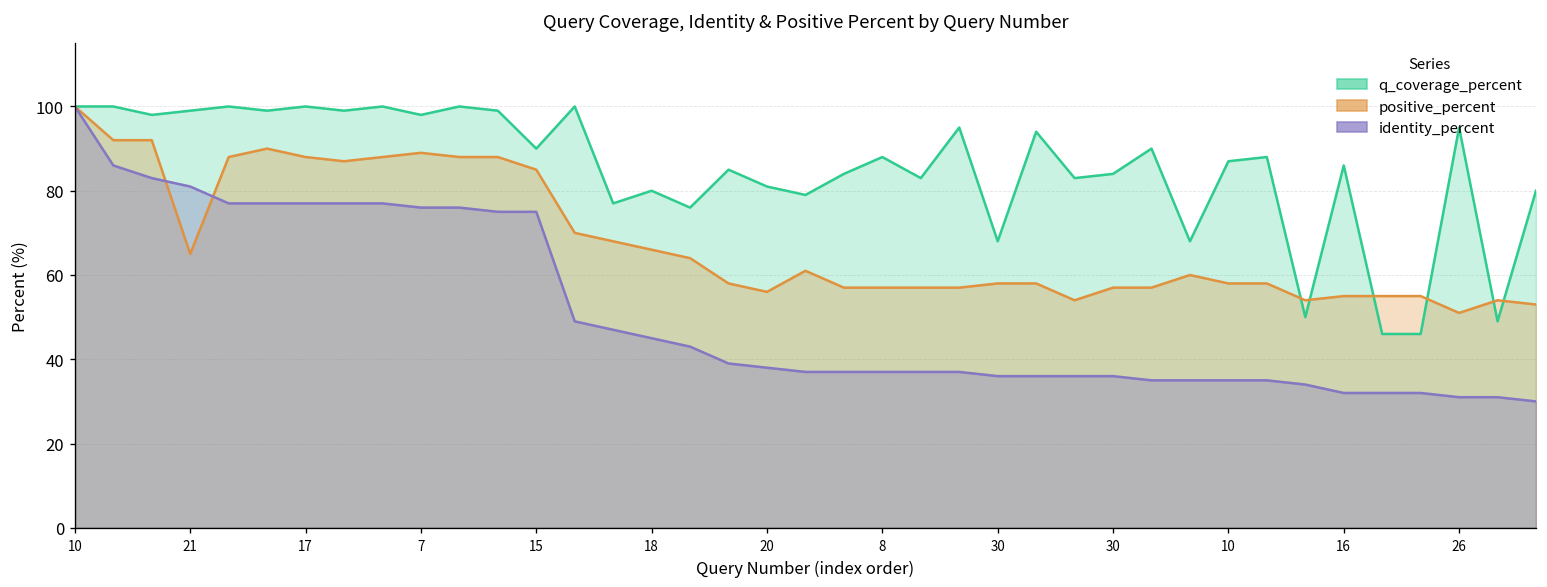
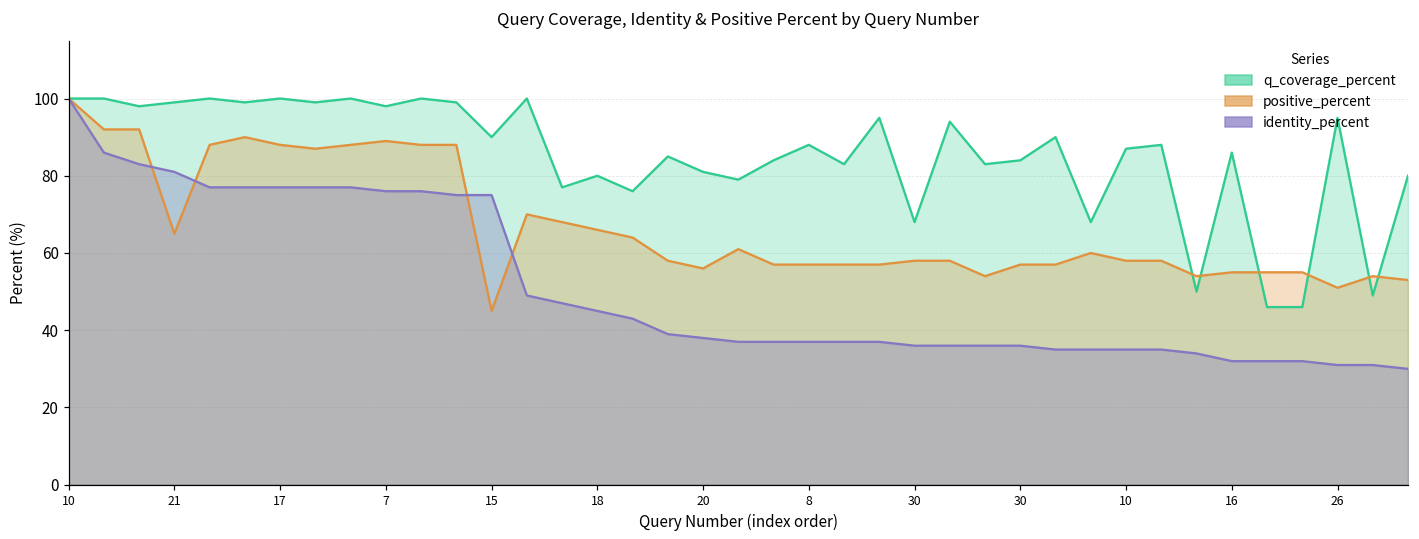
positive_percent, 15: 85 -> 45
